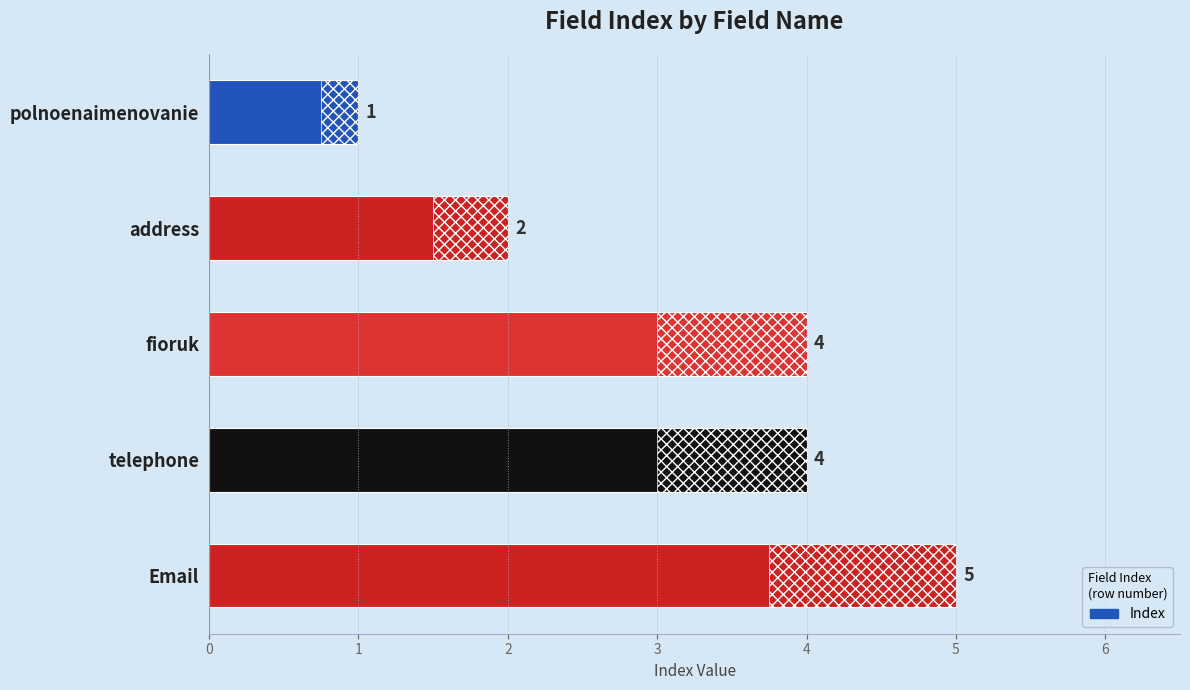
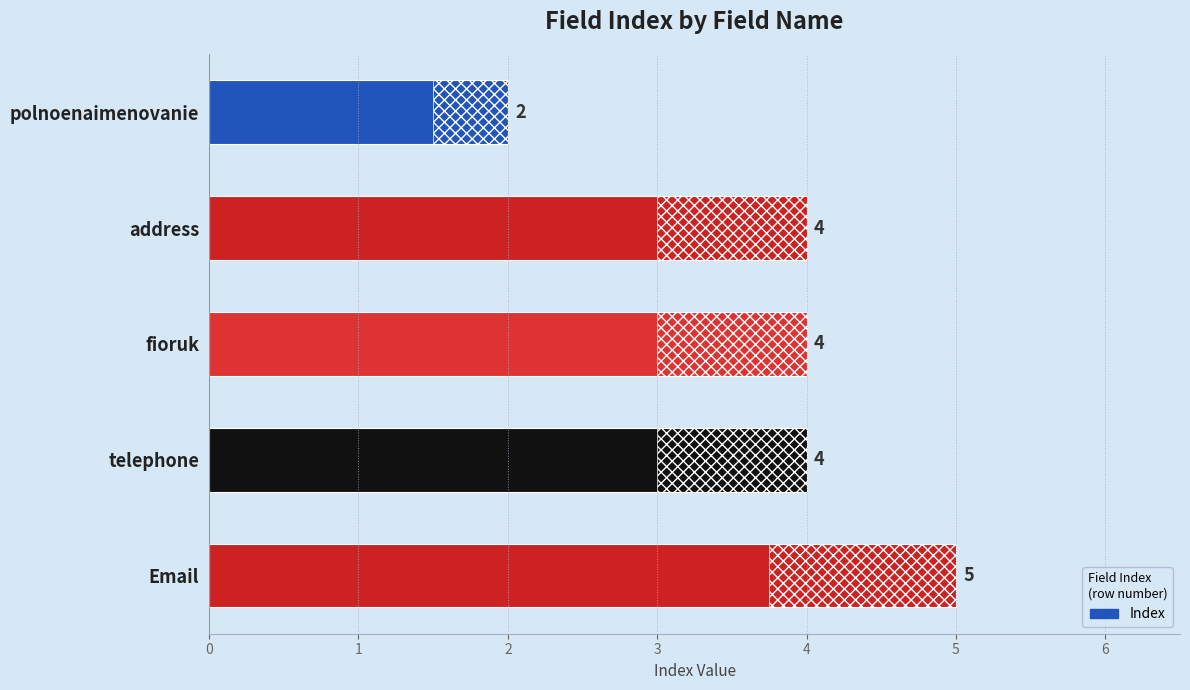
Index, polnoenaimenovanie: 1 -> 2
Index, address: 2 -> 4
